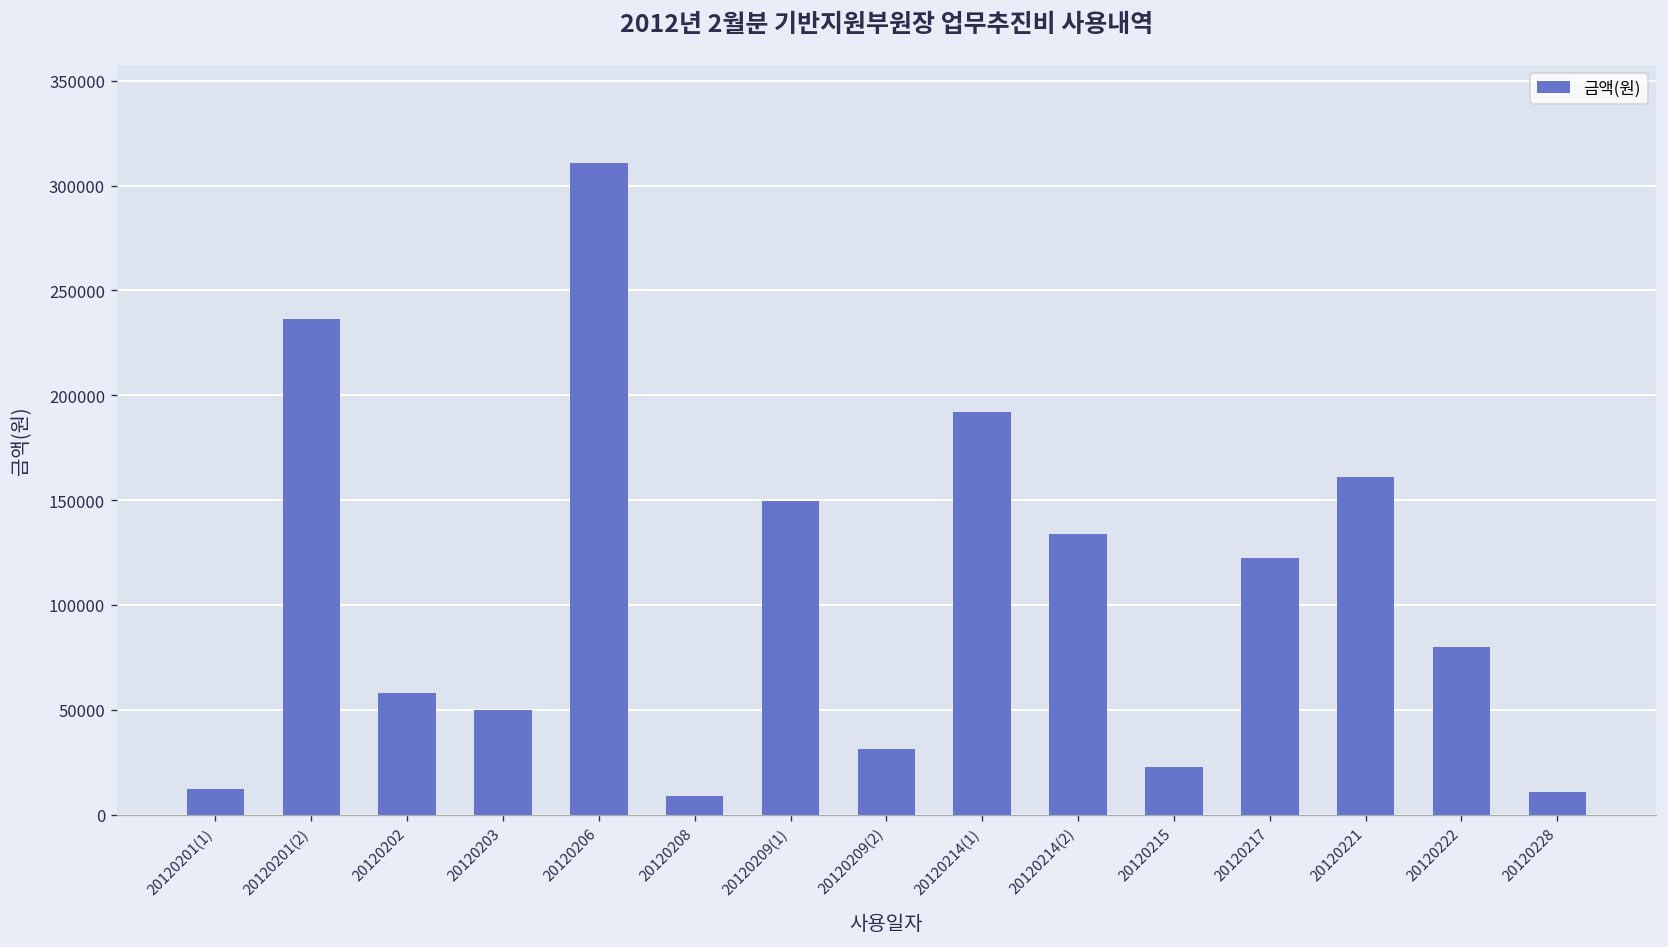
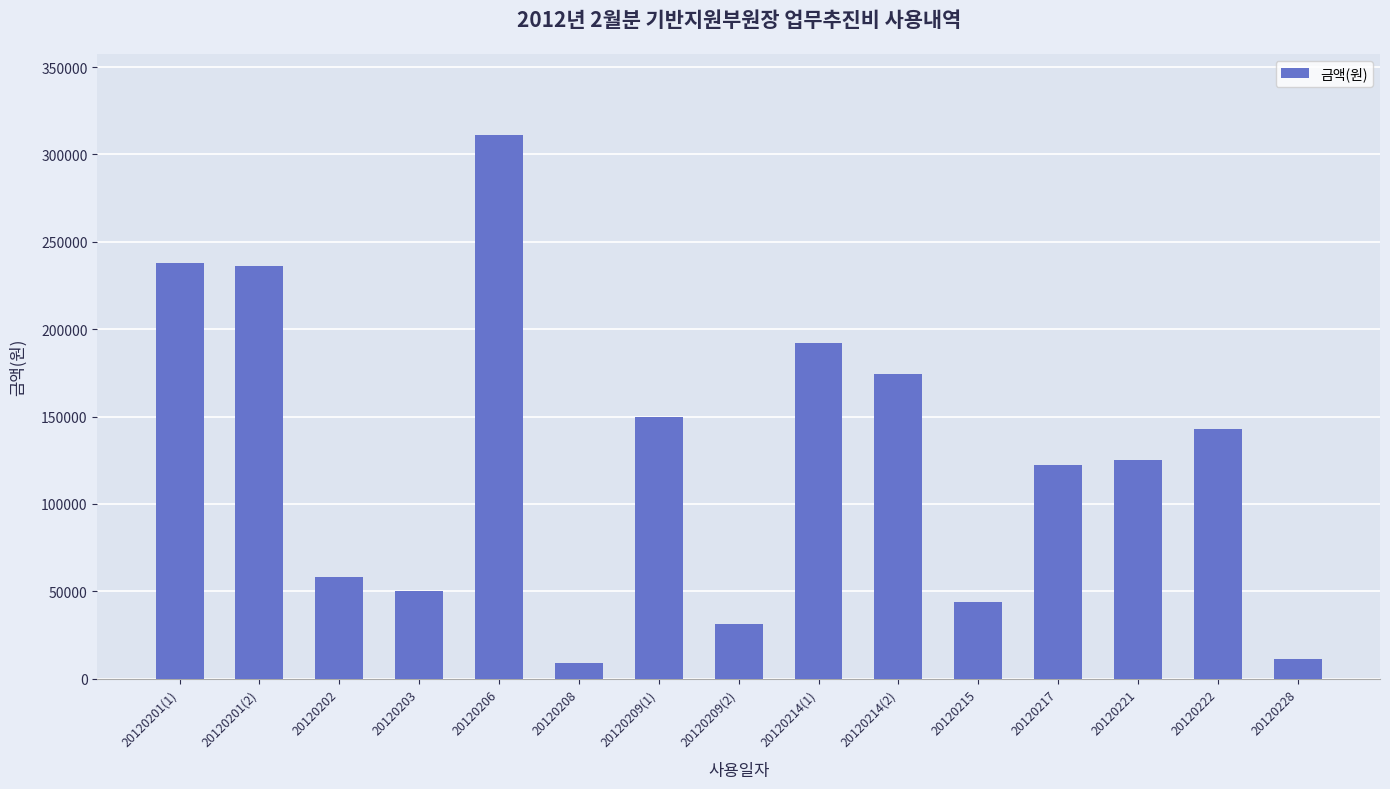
20120201(1): 12000 -> 238000
20120214(2): 134000 -> 174000
20120215: 23000 -> 44000
20120221: 161000 -> 125000
20120222: 80000 -> 143000
